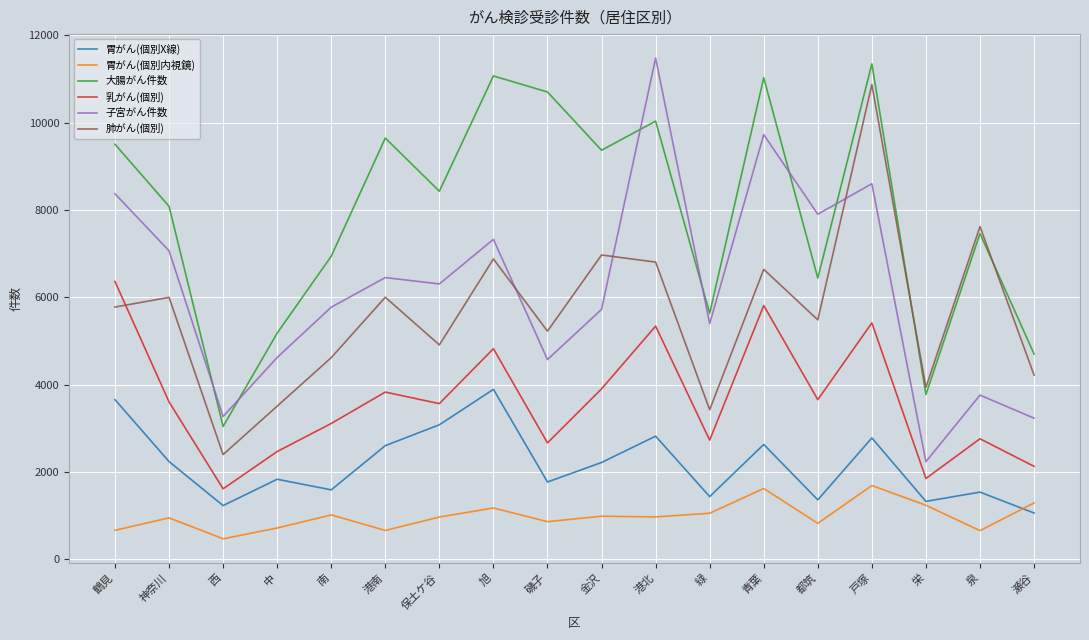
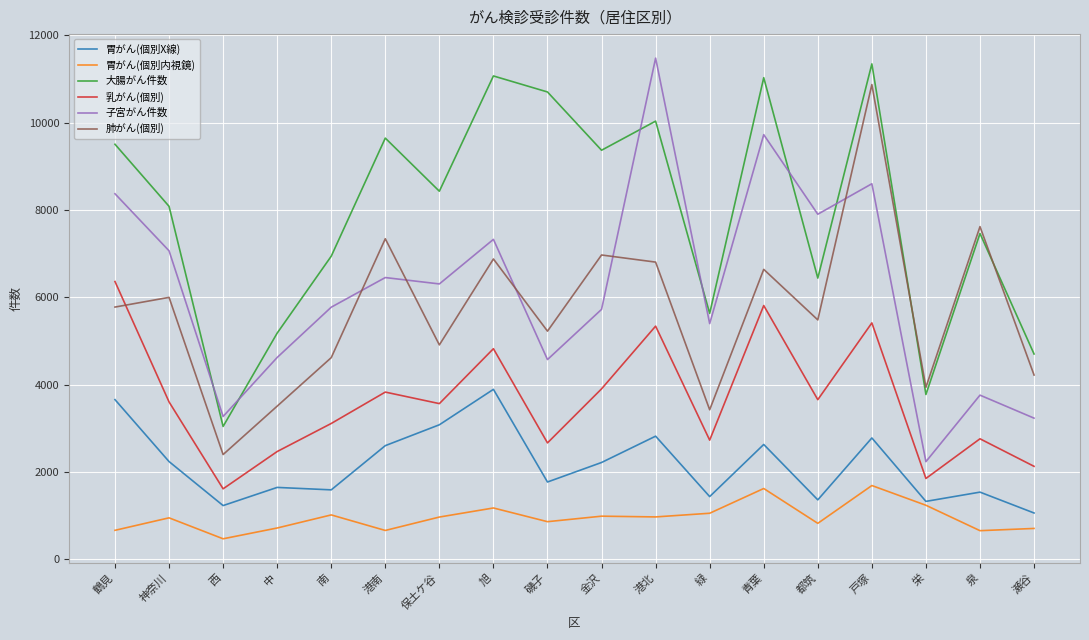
胃がん(個別X線), 中: 1800 -> 1600
肺がん(個別), 港南: 6000 -> 7300
胃がん(個別内視鏡), 瀬谷: 1300 -> 700
